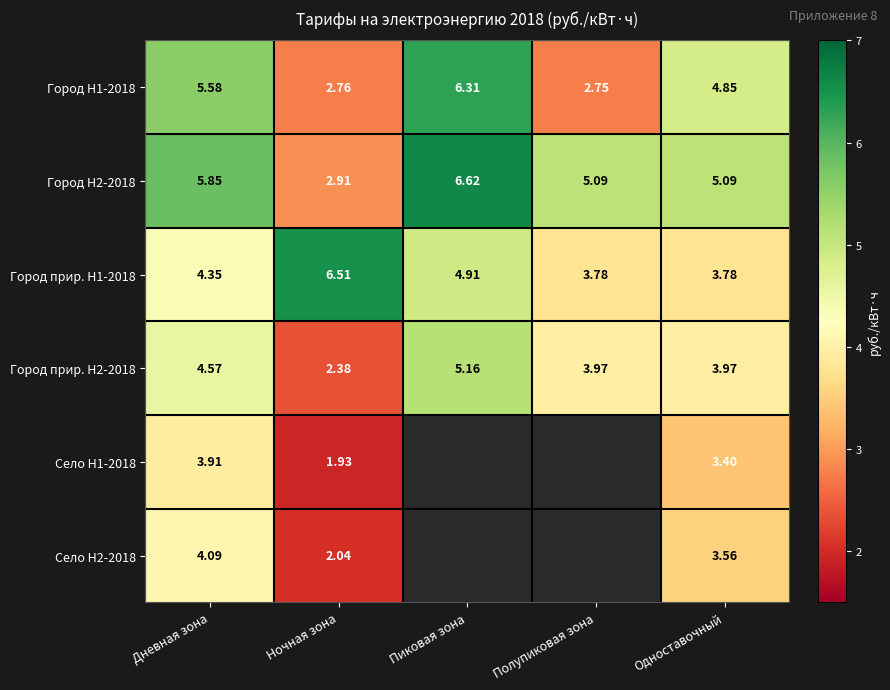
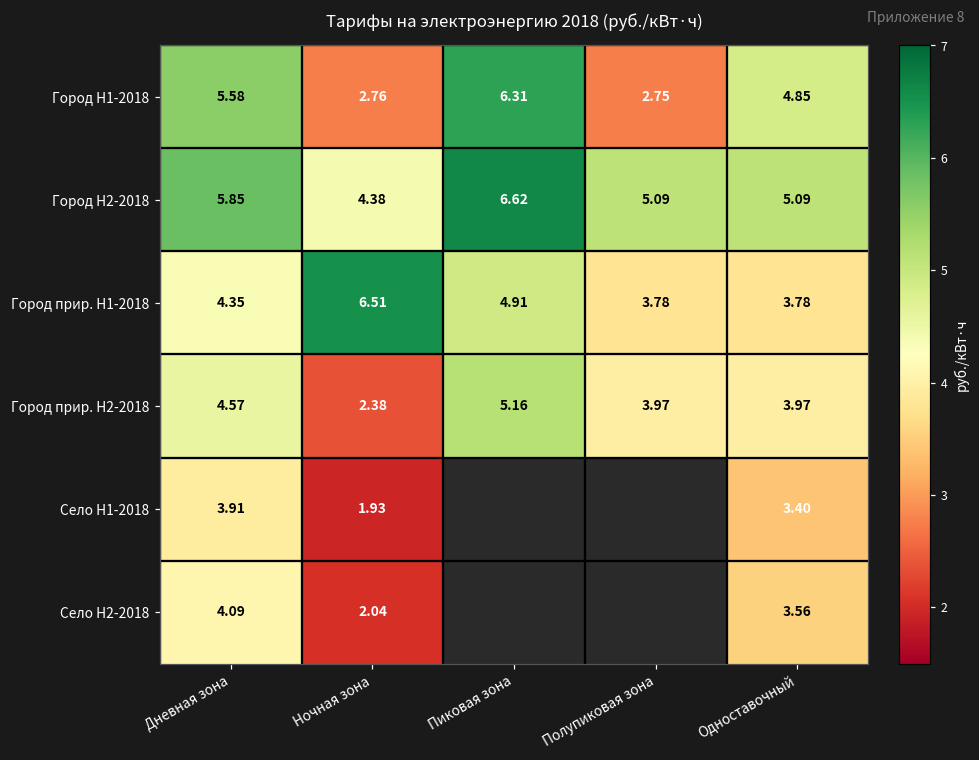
Город H2-2018, Ночная зона: 2.91 -> 4.38
